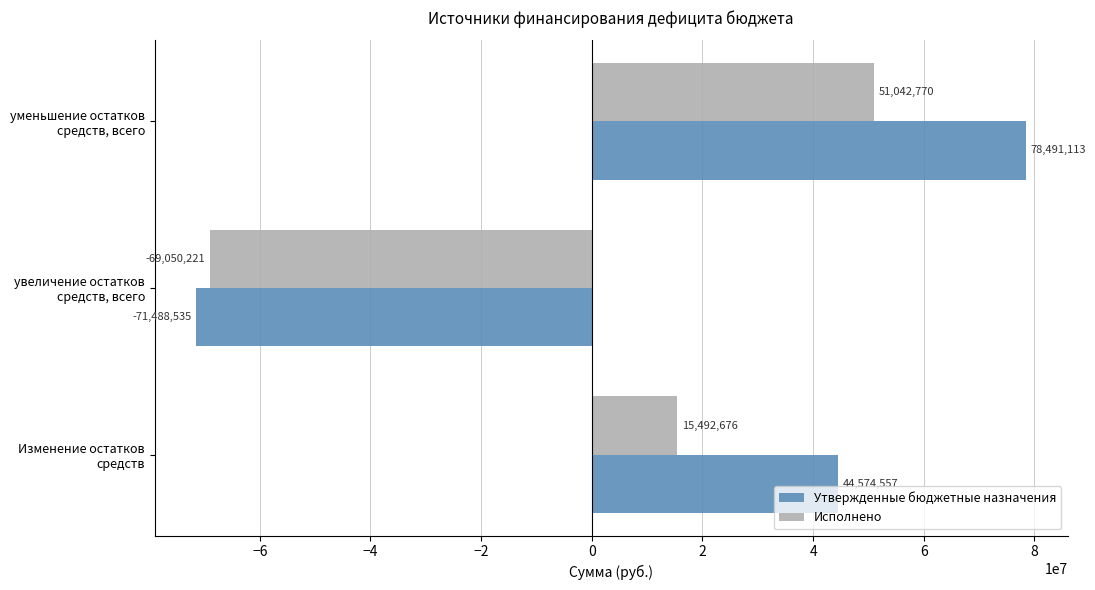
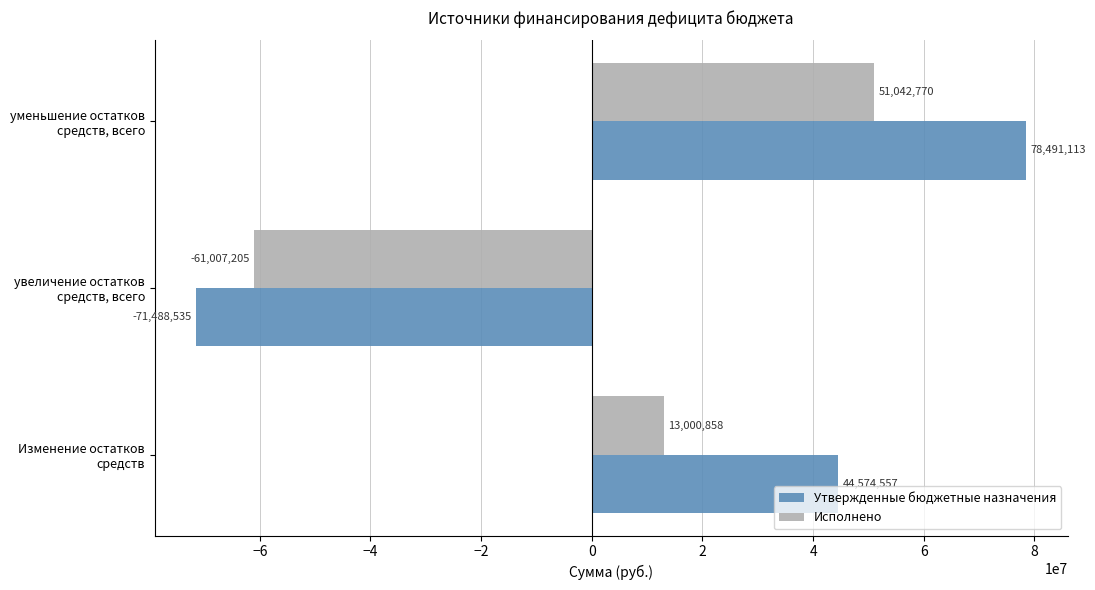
Исполнено, увеличение остатков средств, всего: -69,050,221 -> -61,007,205
Исполнено, Изменение остатков средств: 15,492,676 -> 13,000,858
